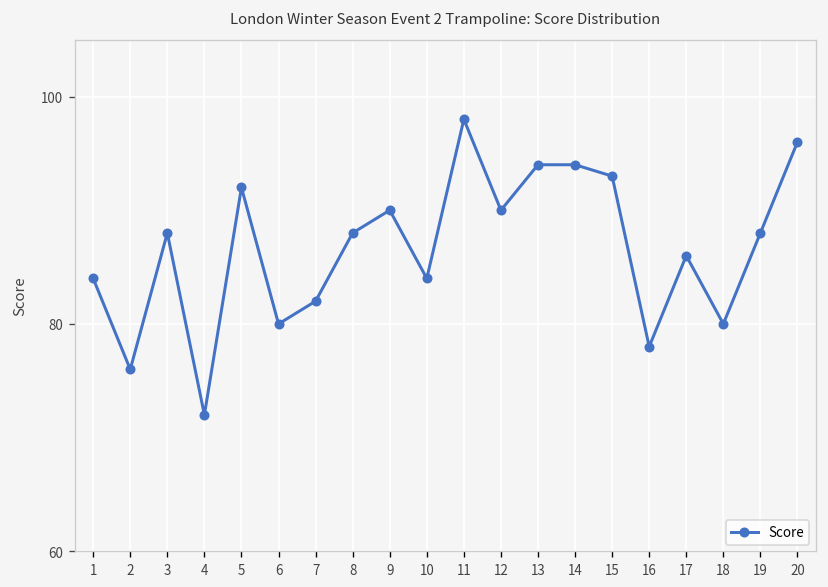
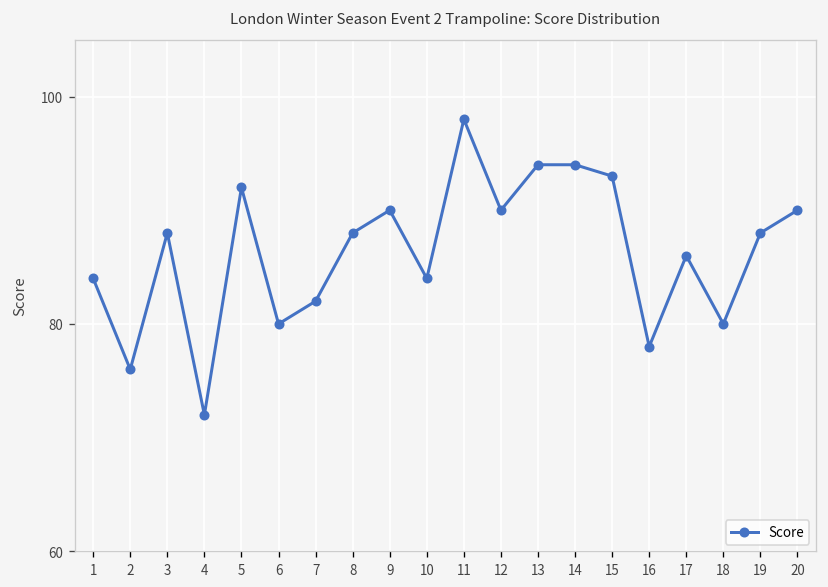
20: 96 -> 90
